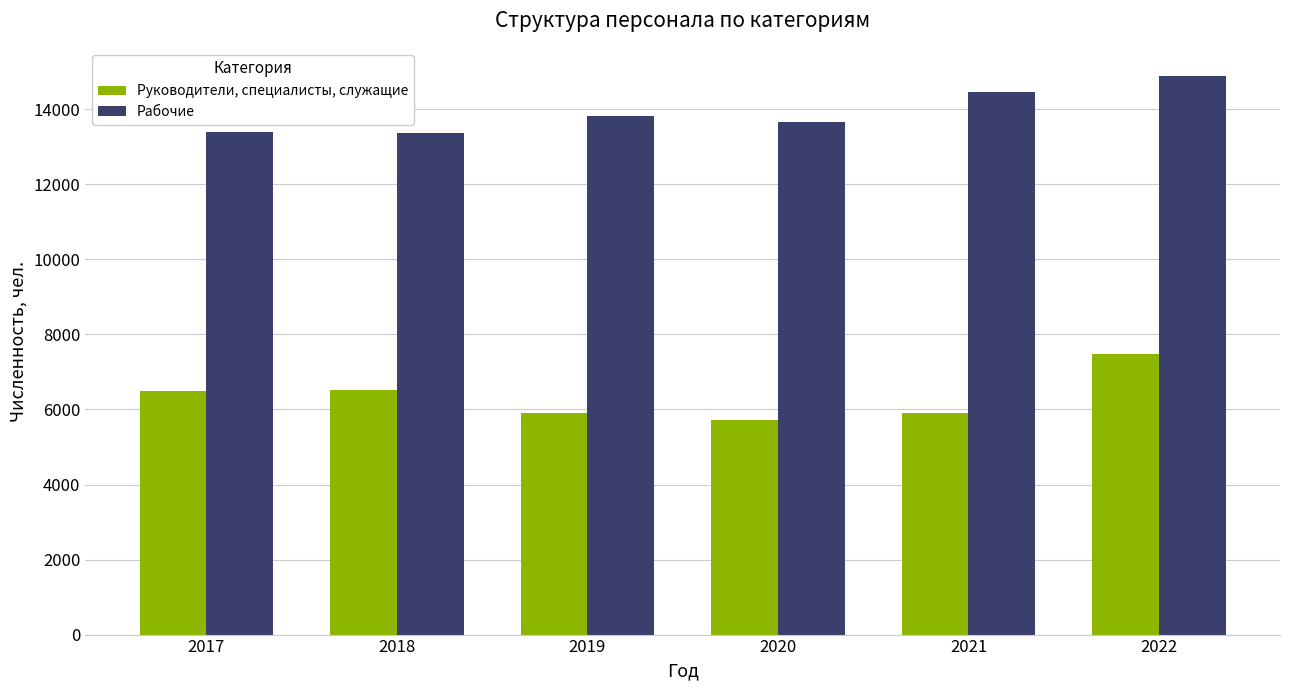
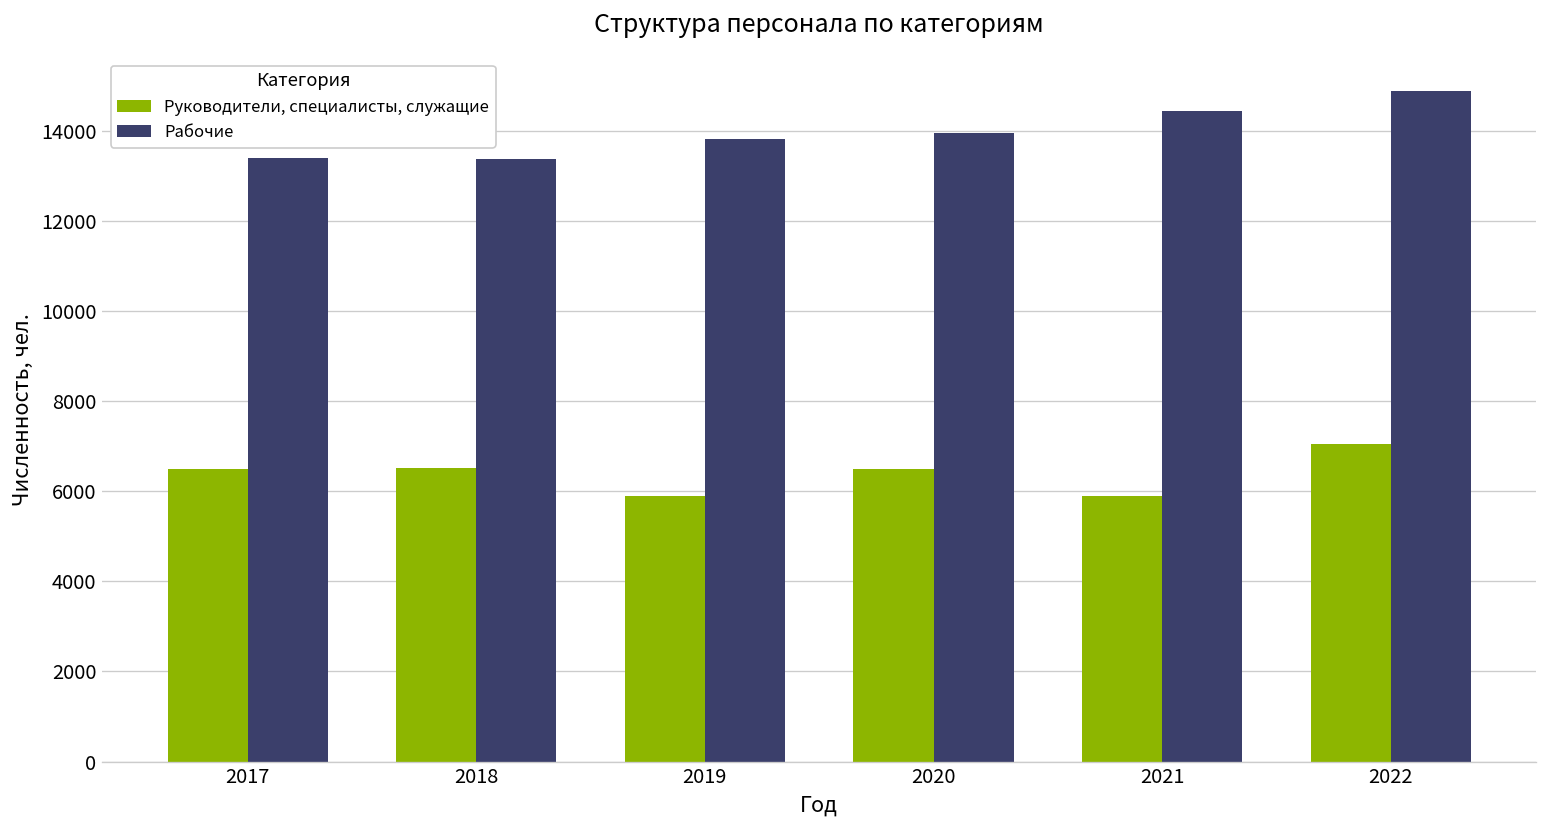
Руководители, специалисты, служащие, 2020: 5700 -> 6500
Рабочие, 2020: 13700 -> 14000
Руководители, специалисты, служащие, 2022: 7500 -> 7100
